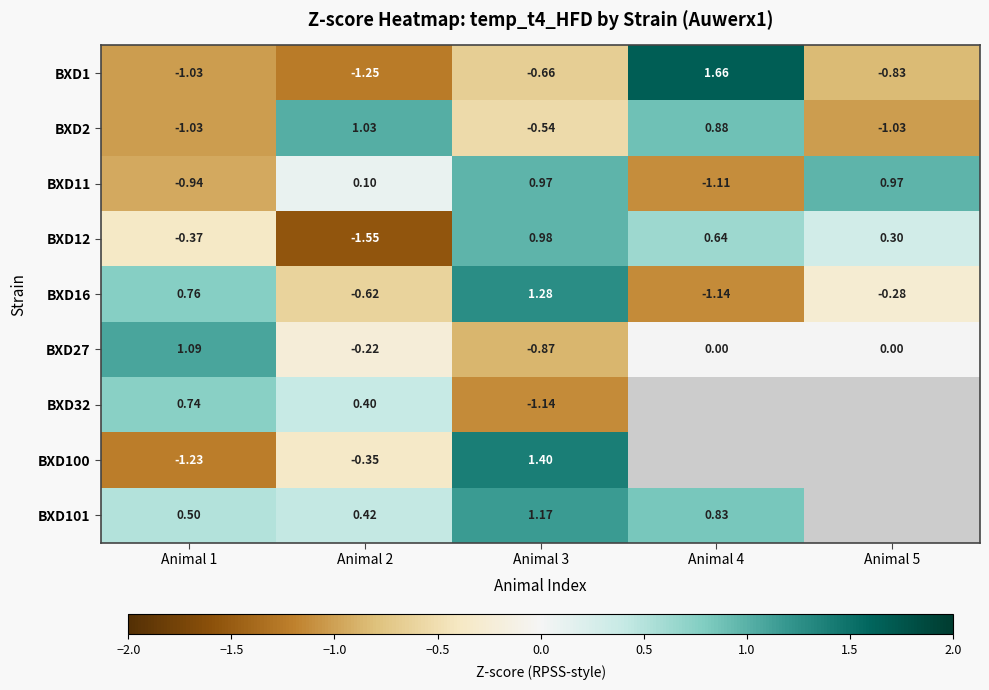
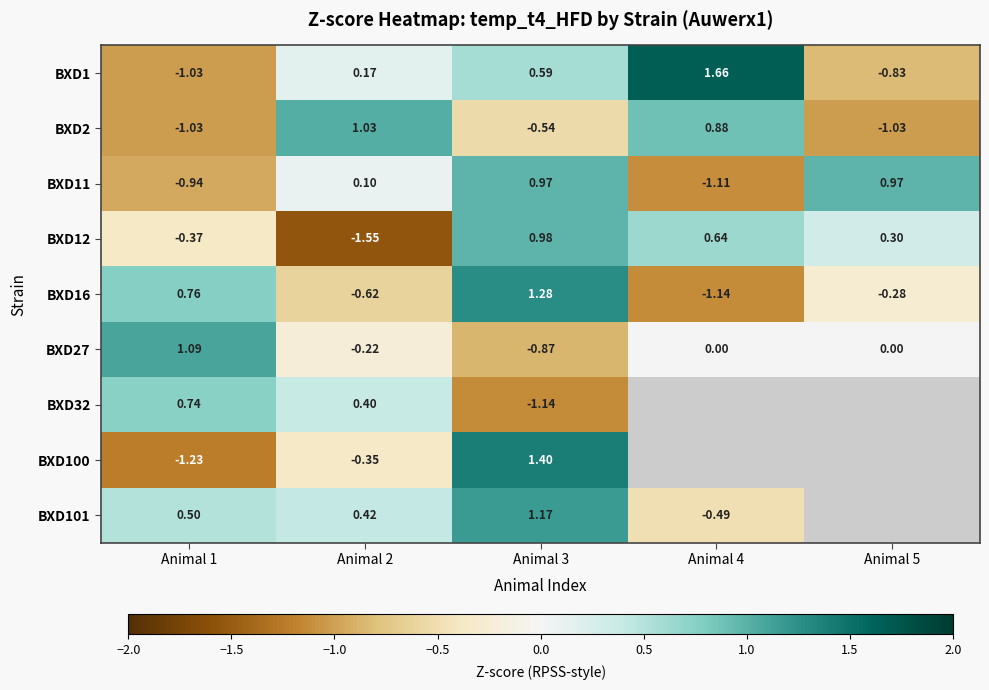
BXD1, Animal 2: -1.25 -> 0.17
BXD1, Animal 3: -0.66 -> 0.59
BXD101, Animal 4: 0.83 -> -0.49
